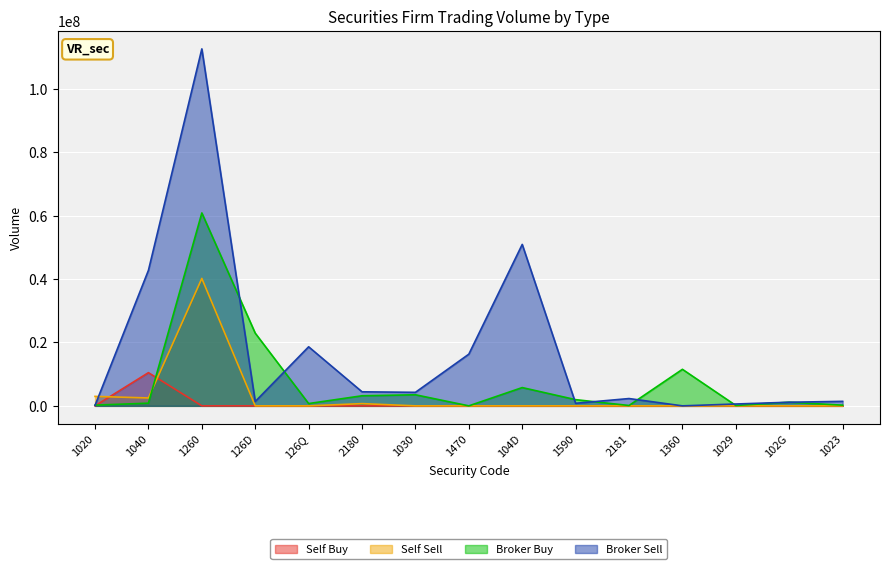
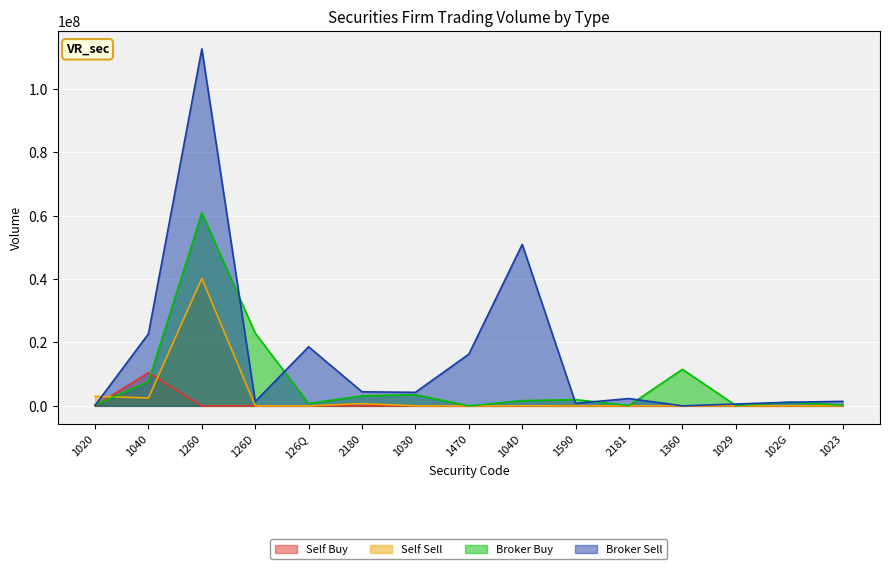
Broker Buy, 1040: 1000000 -> 8000000
Broker Sell, 1040: 43000000 -> 23000000
Broker Buy, 104D: 6000000 -> 2000000
